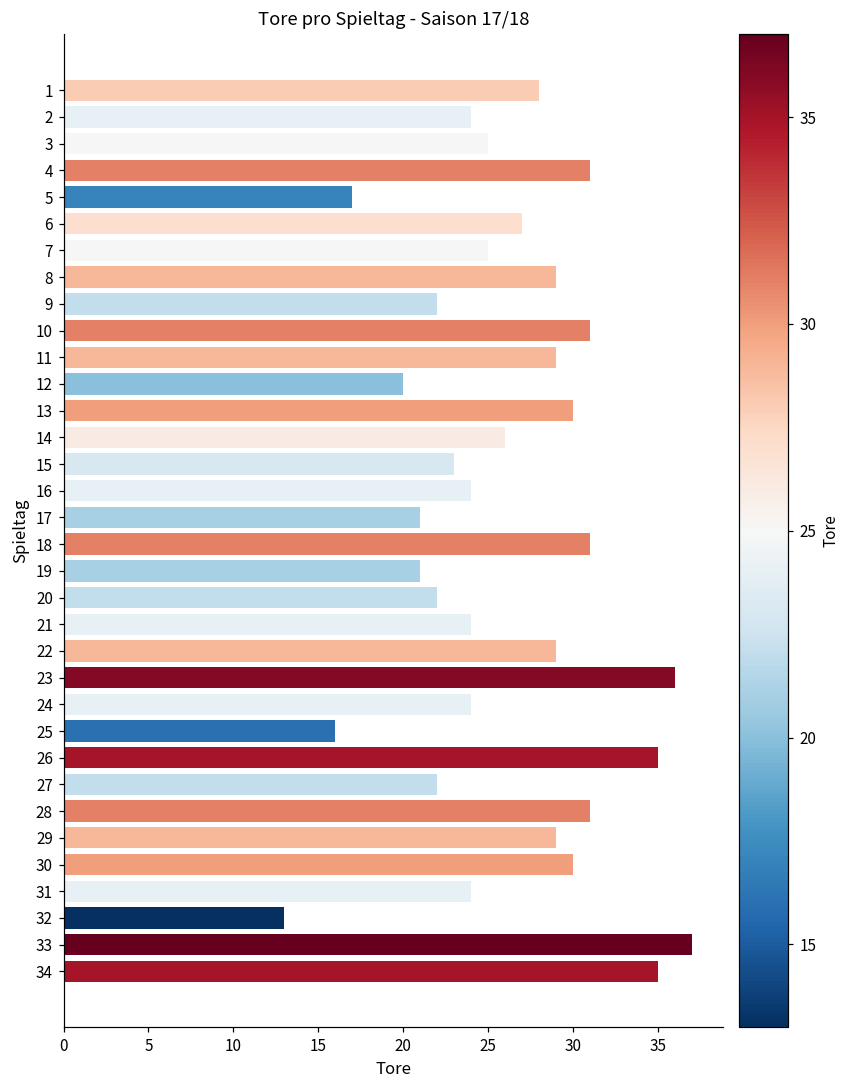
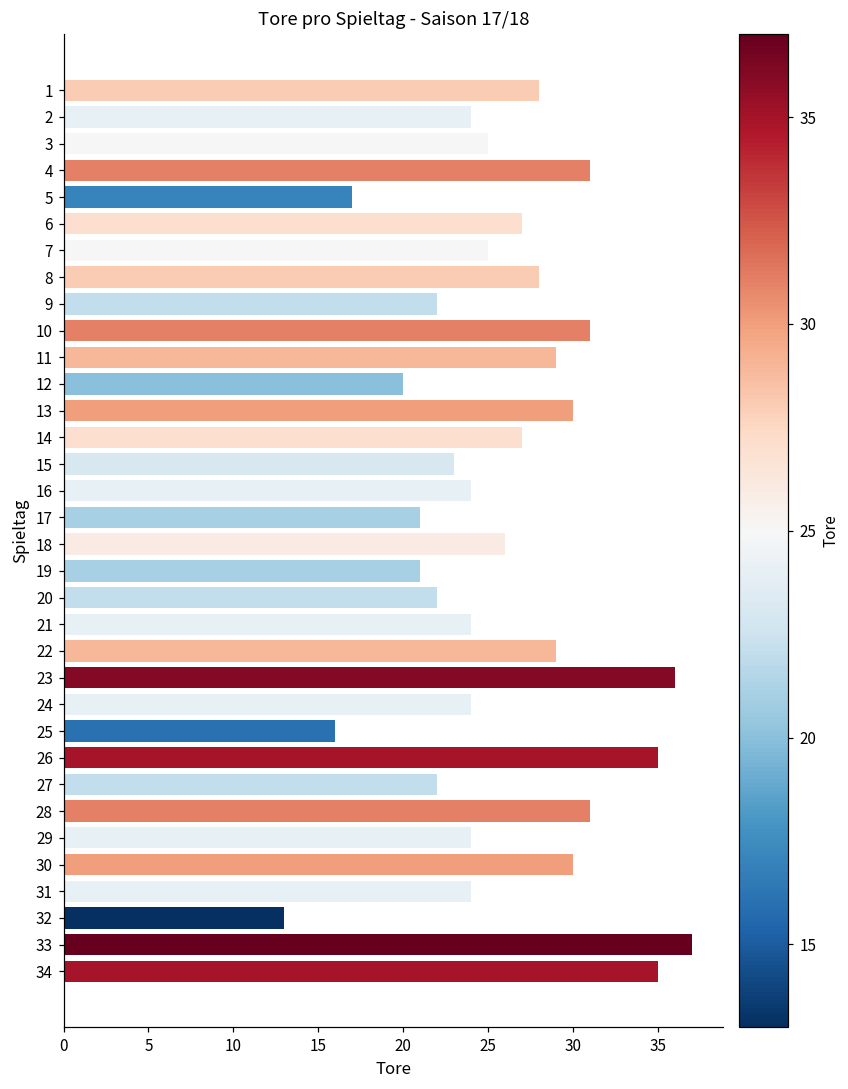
8: 29 -> 28
14: 26 -> 27
18: 31 -> 26
29: 29 -> 24
